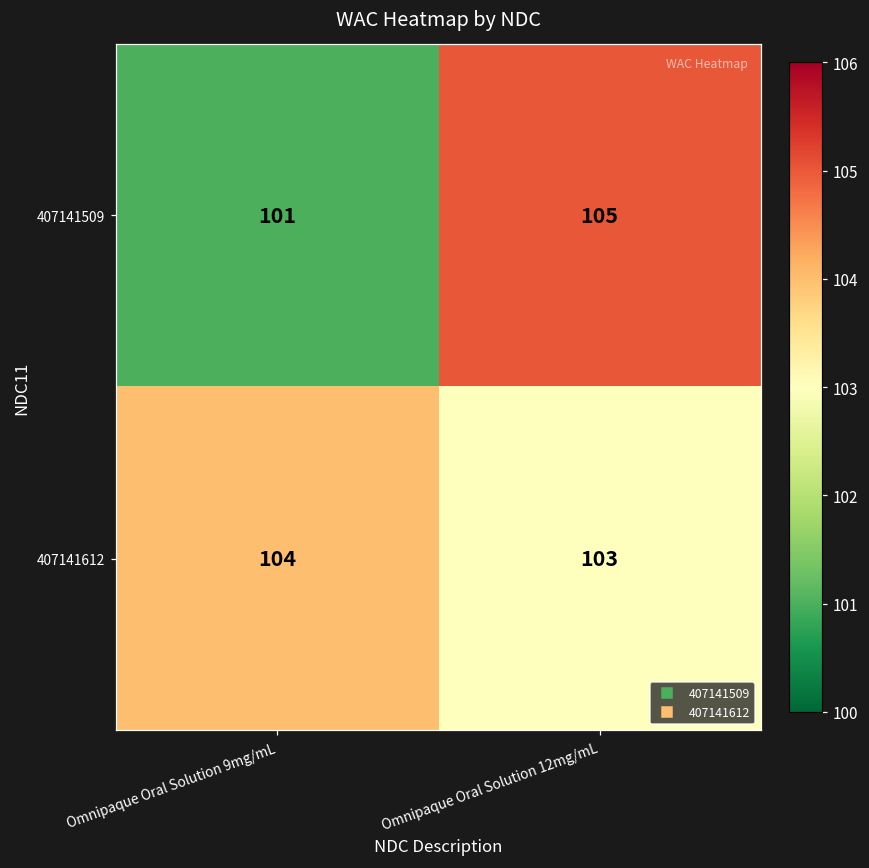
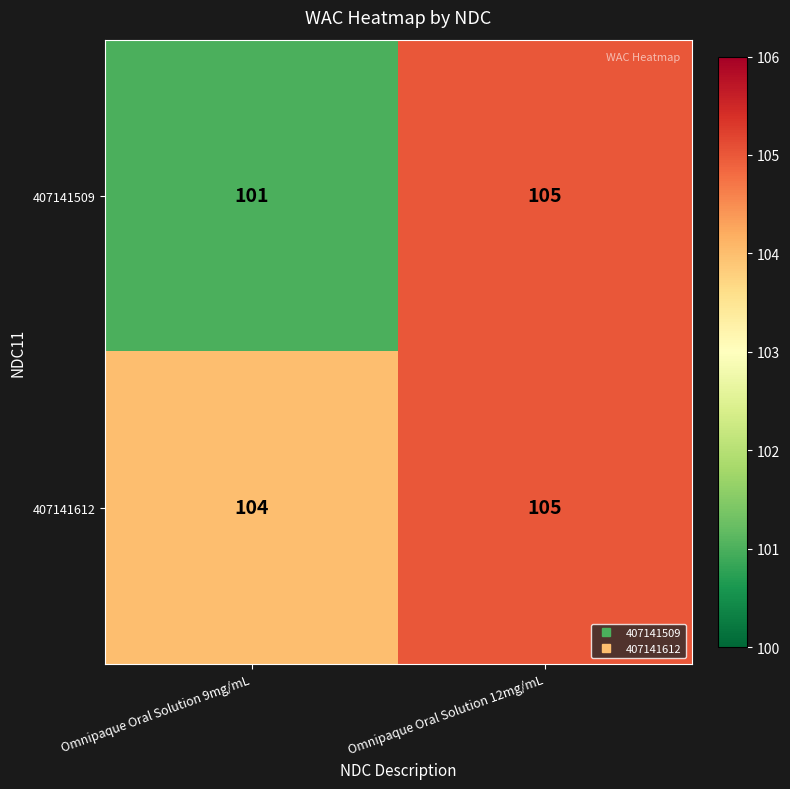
407141612, Omnipaque Oral Solution 12mg/mL: 103 -> 105
